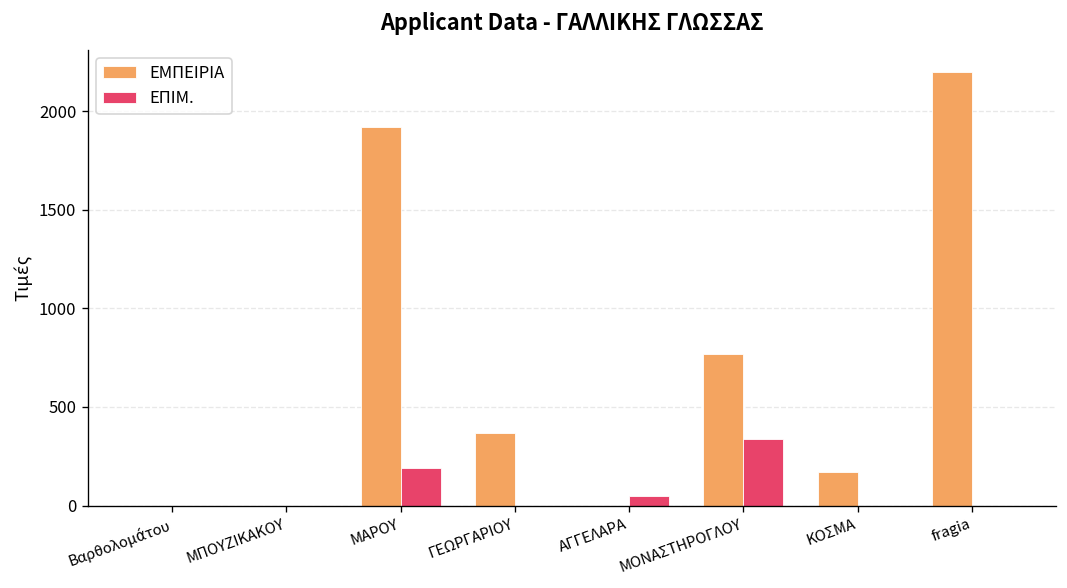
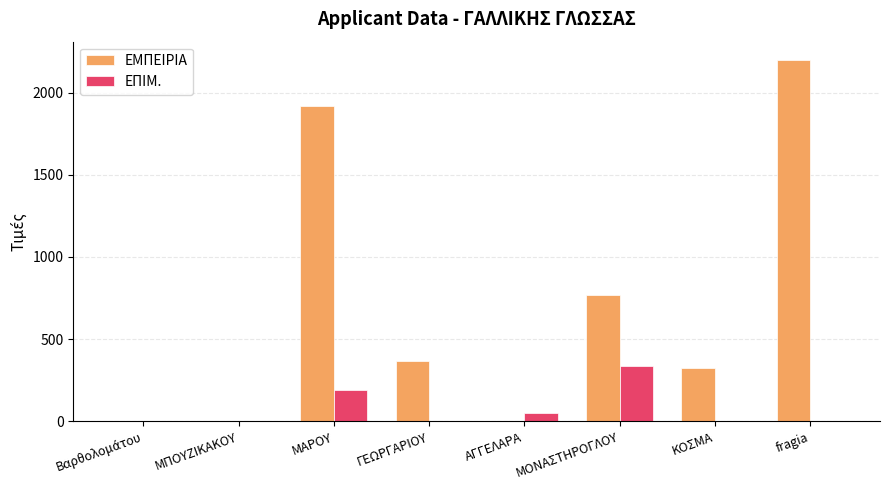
ΕΜΠΕΙΡΙΑ, ΚΟΣΜΑ: 170 -> 330
